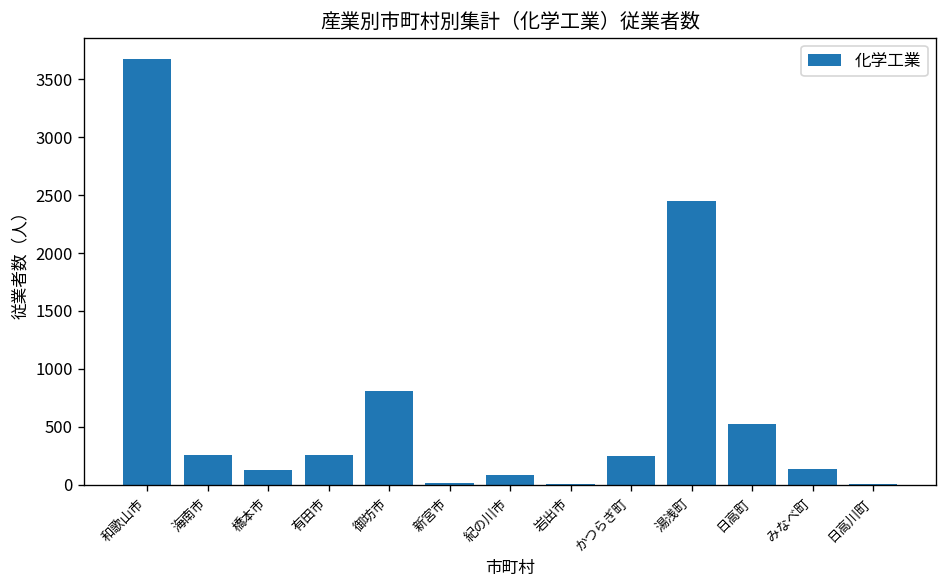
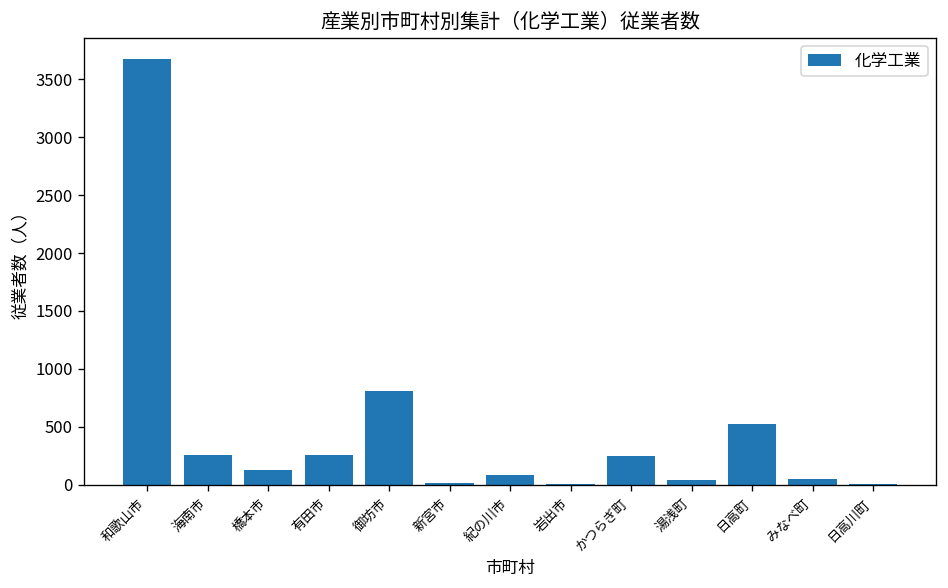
湯浅町: 2500 -> 0
みなべ町: 100 -> 0
